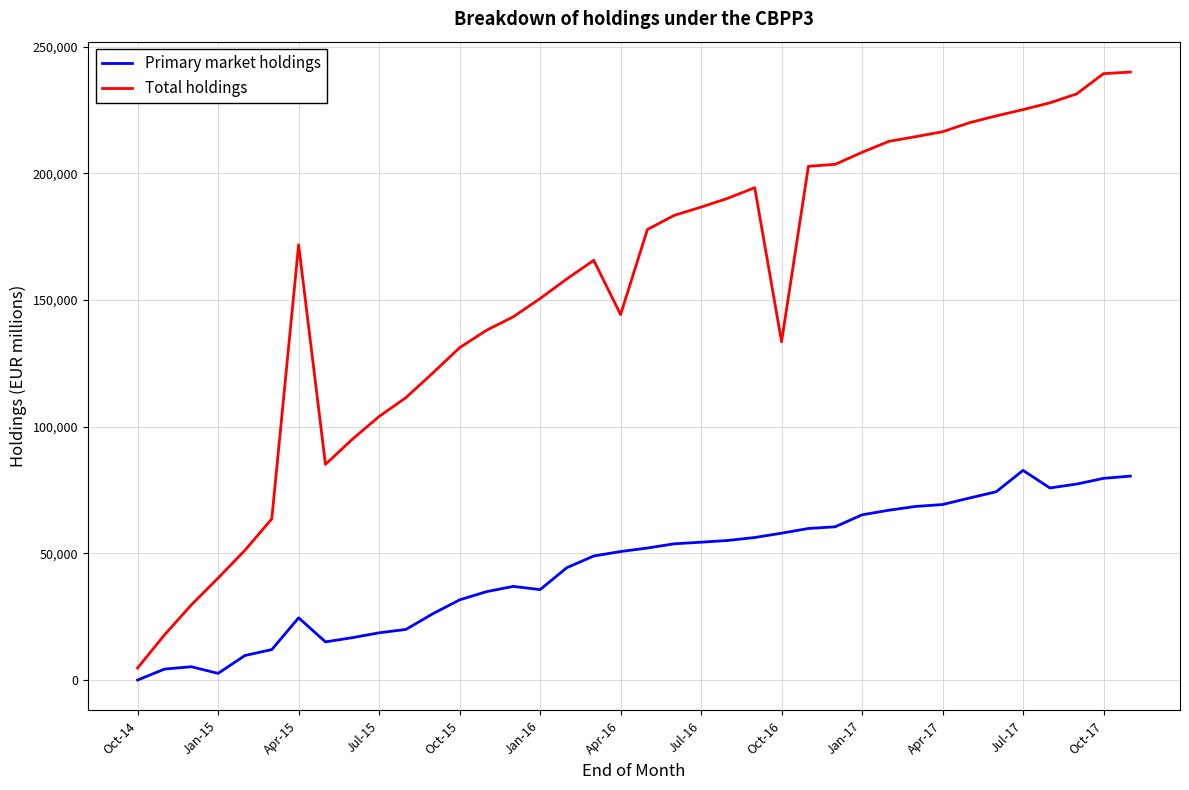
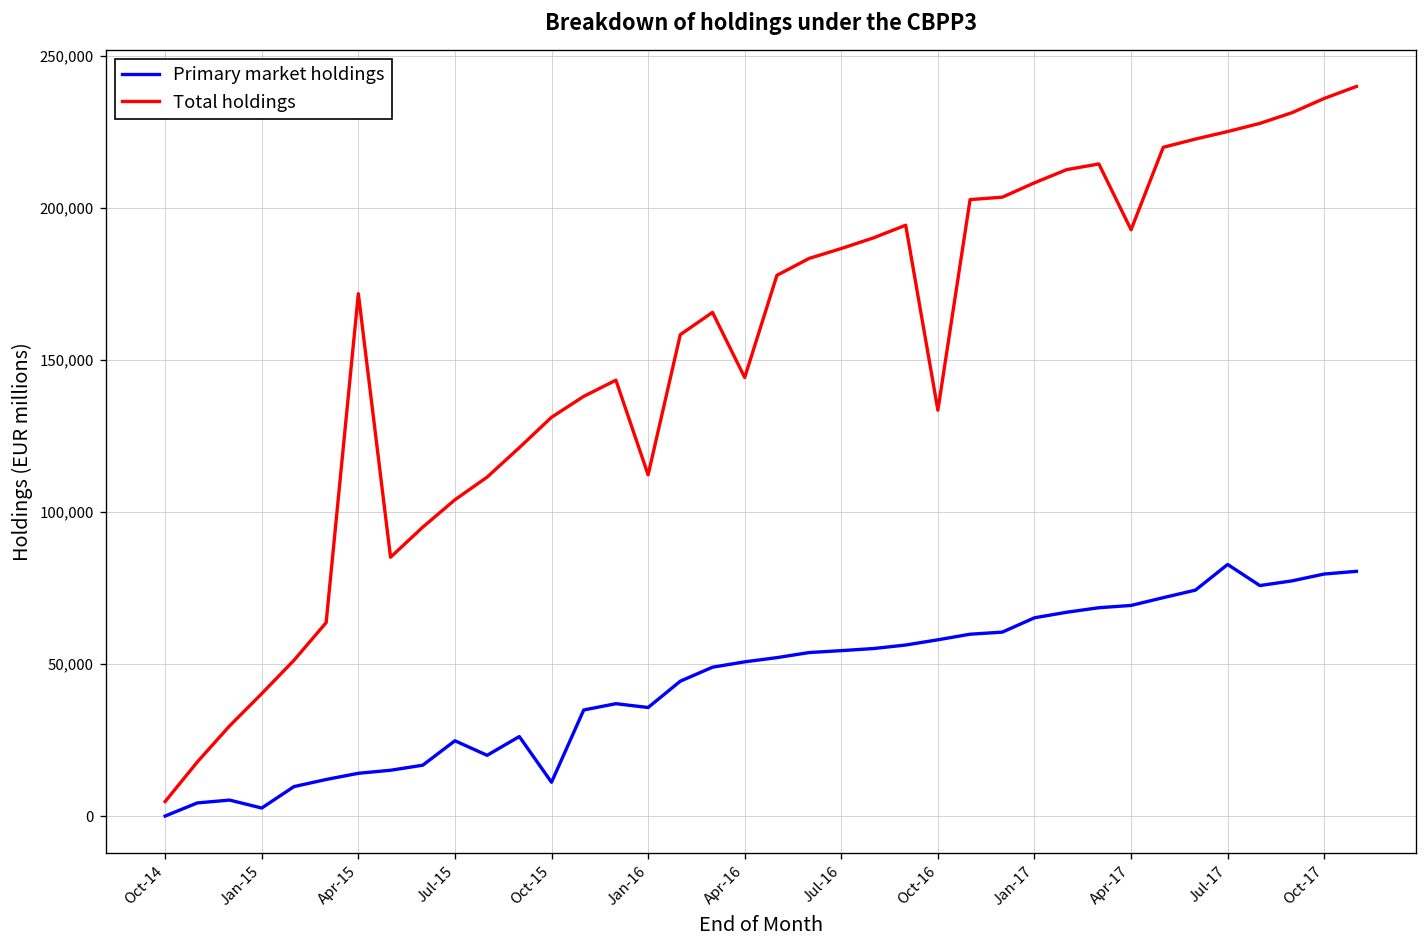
Primary market holdings, Apr-15: 25,000 -> 14,000
Primary market holdings, Jul-15: 19,000 -> 25,000
Primary market holdings, Oct-15: 32,000 -> 11,000
Total holdings, Jan-16: 151,000 -> 112,000
Total holdings, Apr-17: 216,000 -> 193,000
Total holdings, Oct-17: 239,000 -> 236,000
